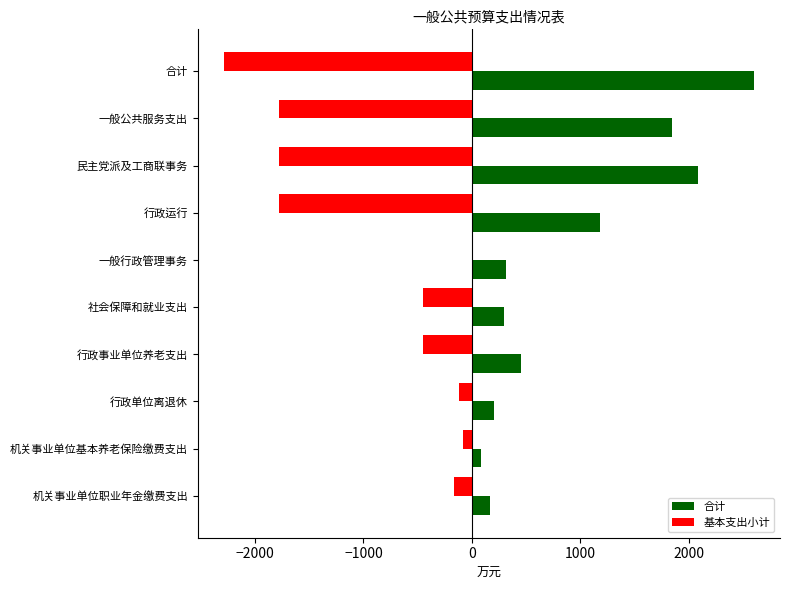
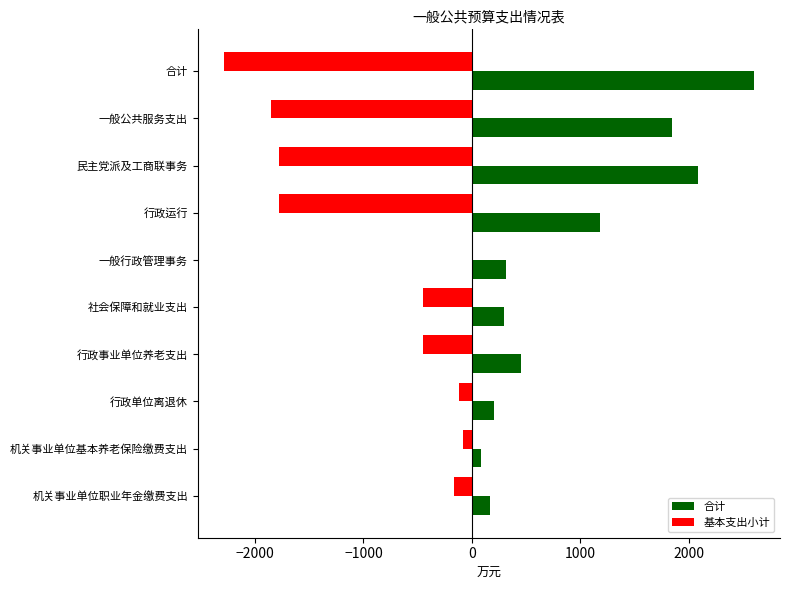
基本支出小计, 一般公共服务支出: -1780 -> -1850
